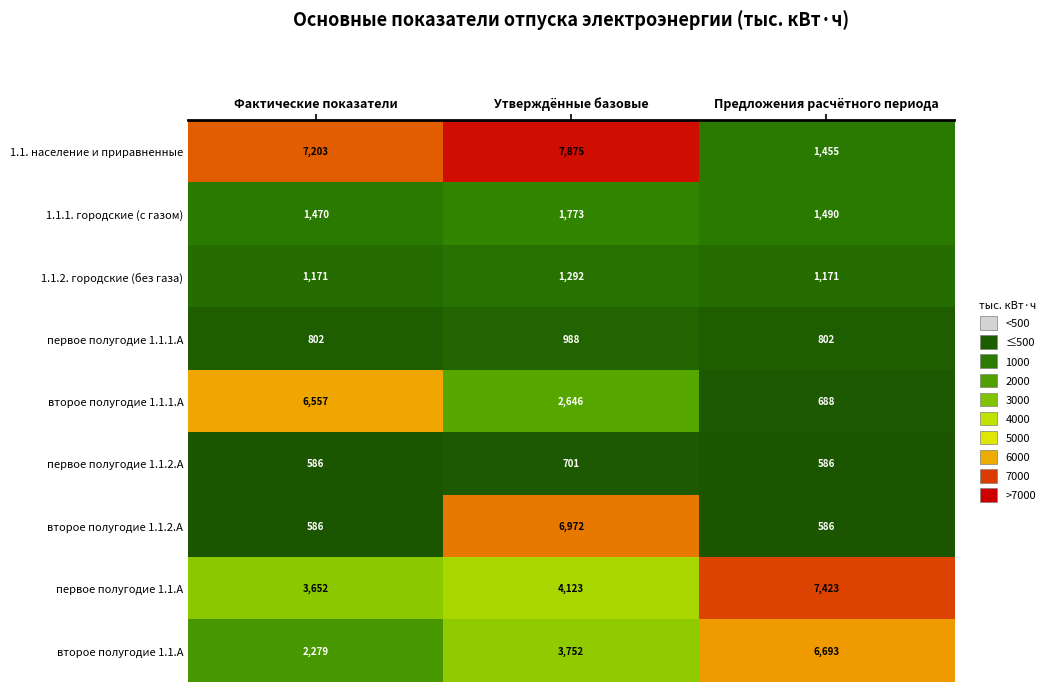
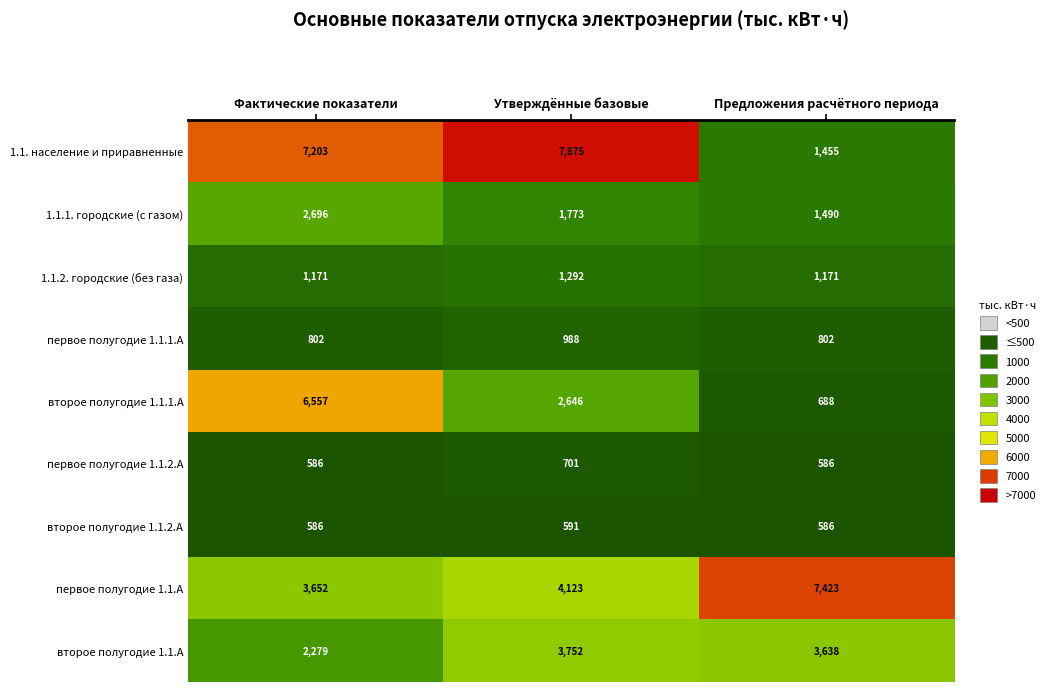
1.1.1. городские (с газом), Фактические показатели: 1,470 -> 2,696
второе полугодие 1.1.2.А, Утверждённые базовые: 6,972 -> 591
второе полугодие 1.1.А, Предложения расчётного периода: 6,693 -> 3,638
